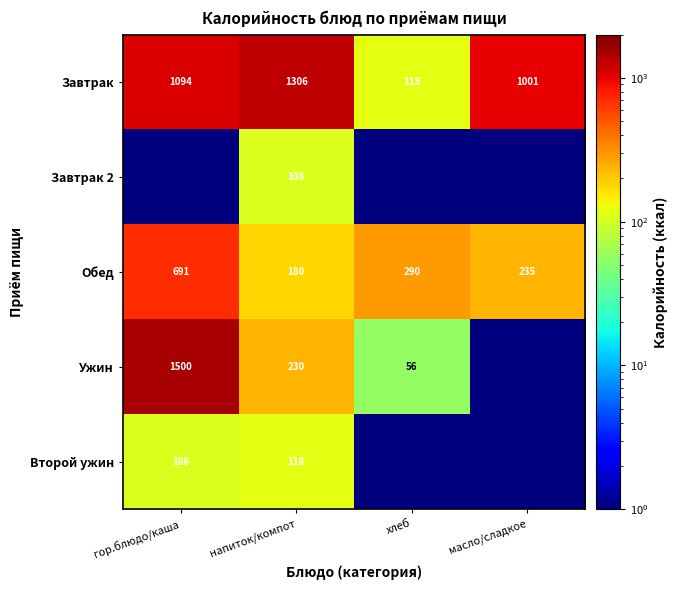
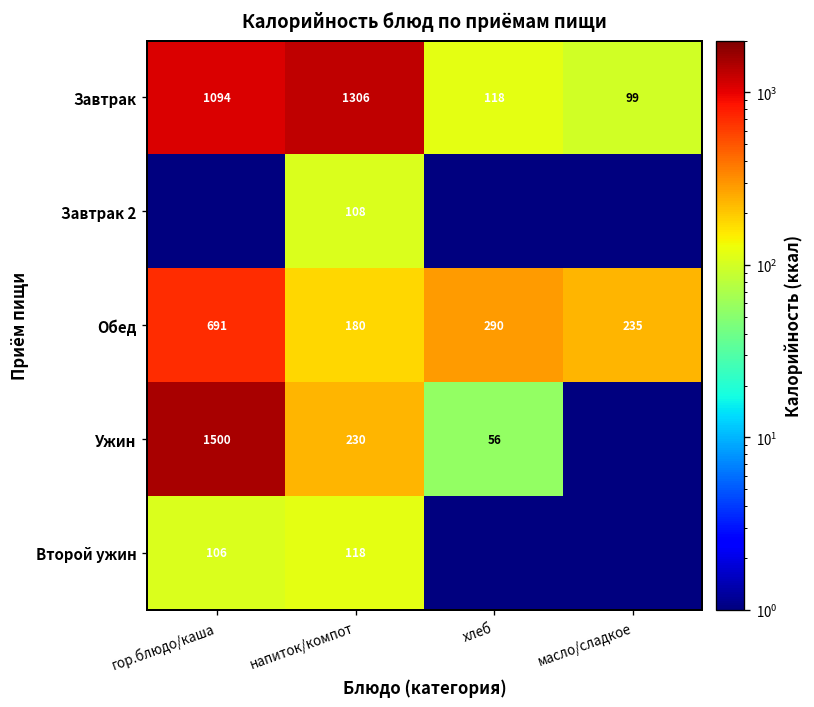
Завтрак, масло/сладкое: 1001 -> 99
